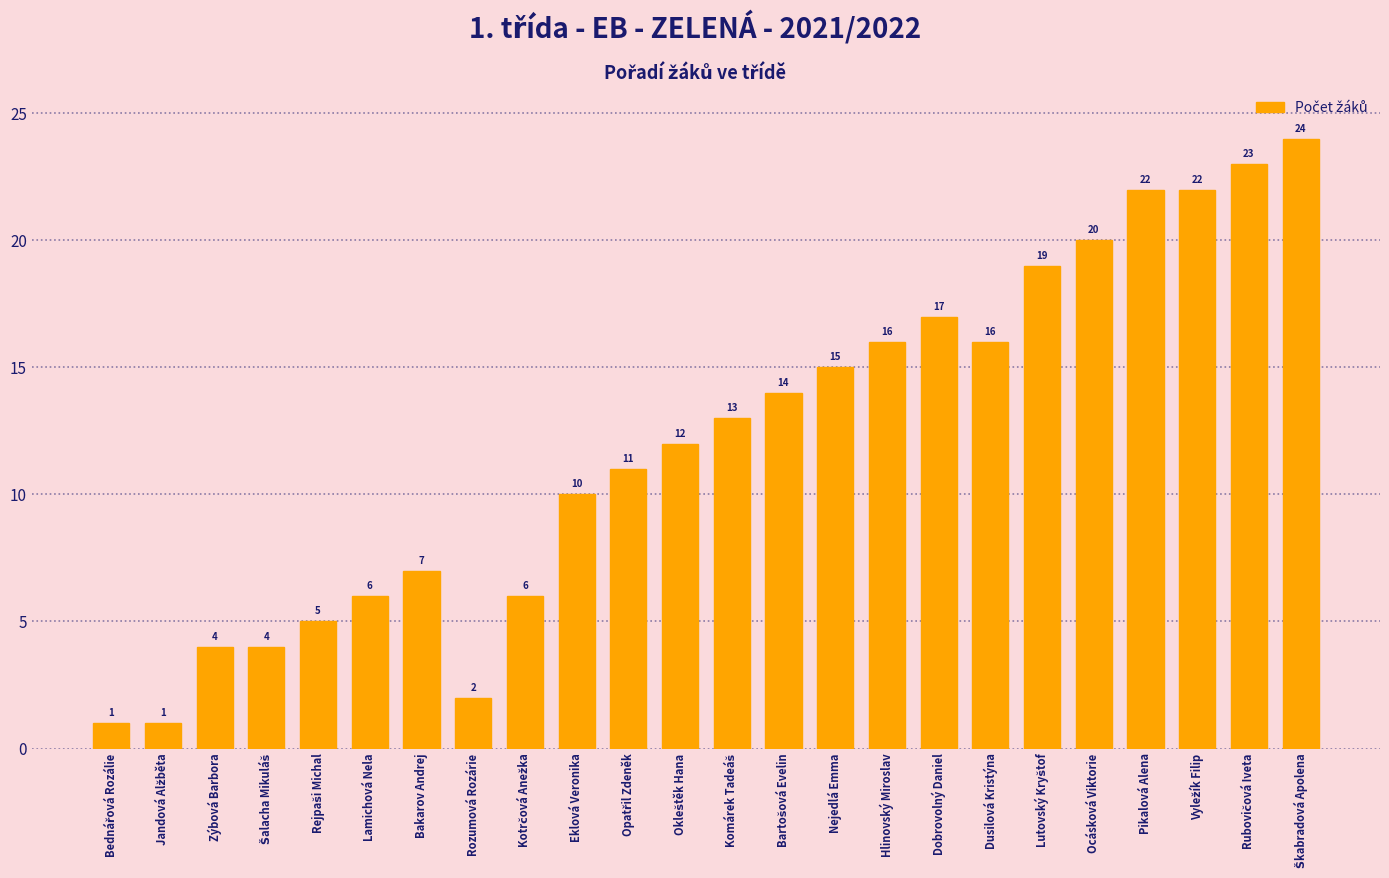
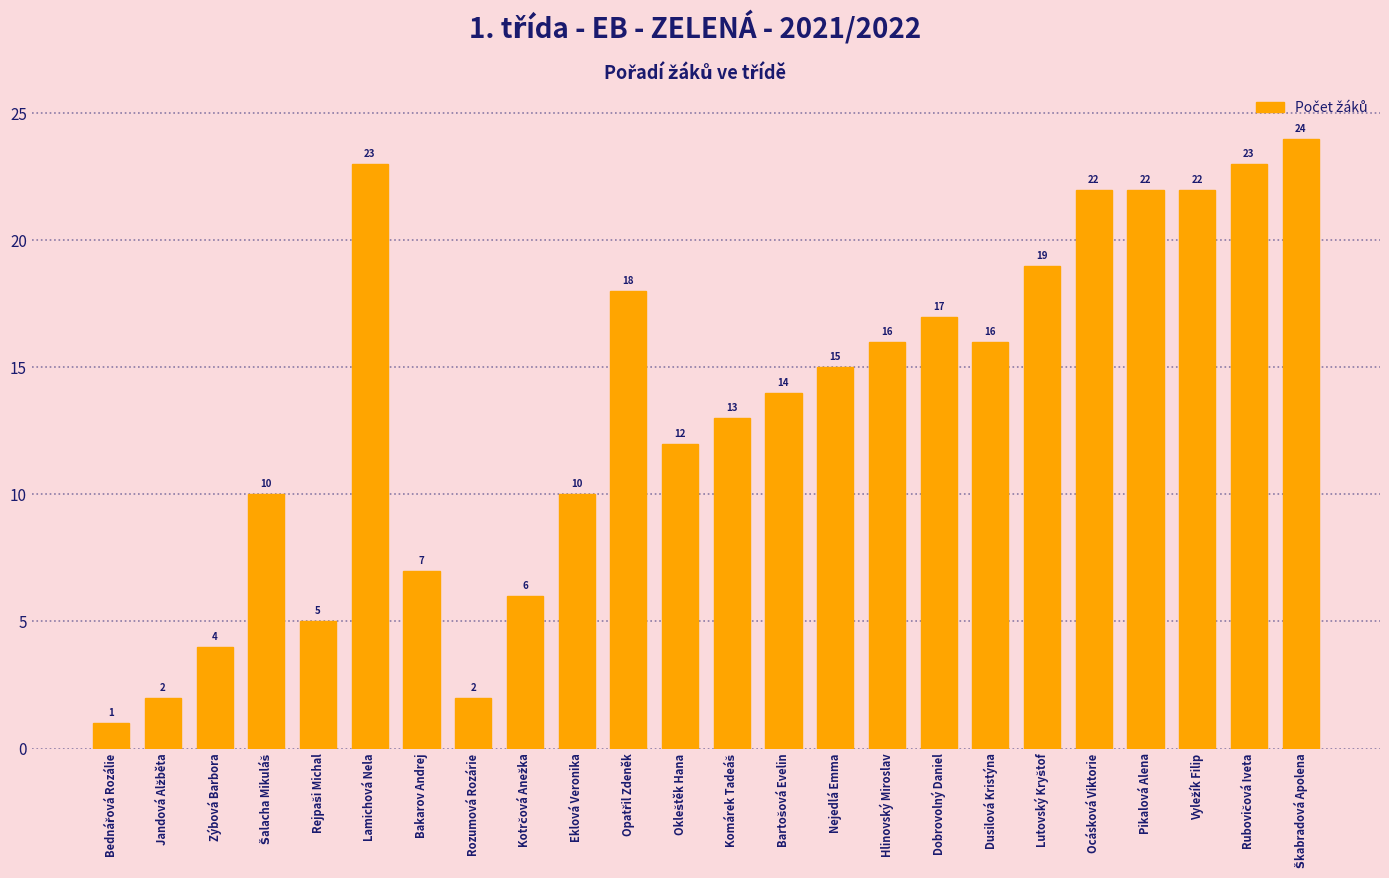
Jandová Alžběta: 1 -> 2
Šalacha Mikuláš: 4 -> 10
Lamichová Nela: 6 -> 23
Opatřil Zdeněk: 11 -> 18
Ocásková Viktorie: 20 -> 22
